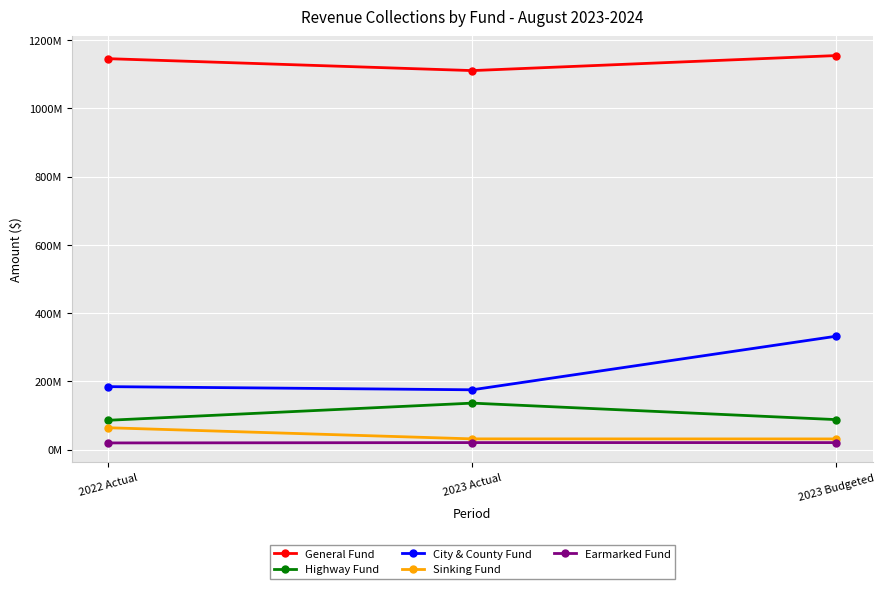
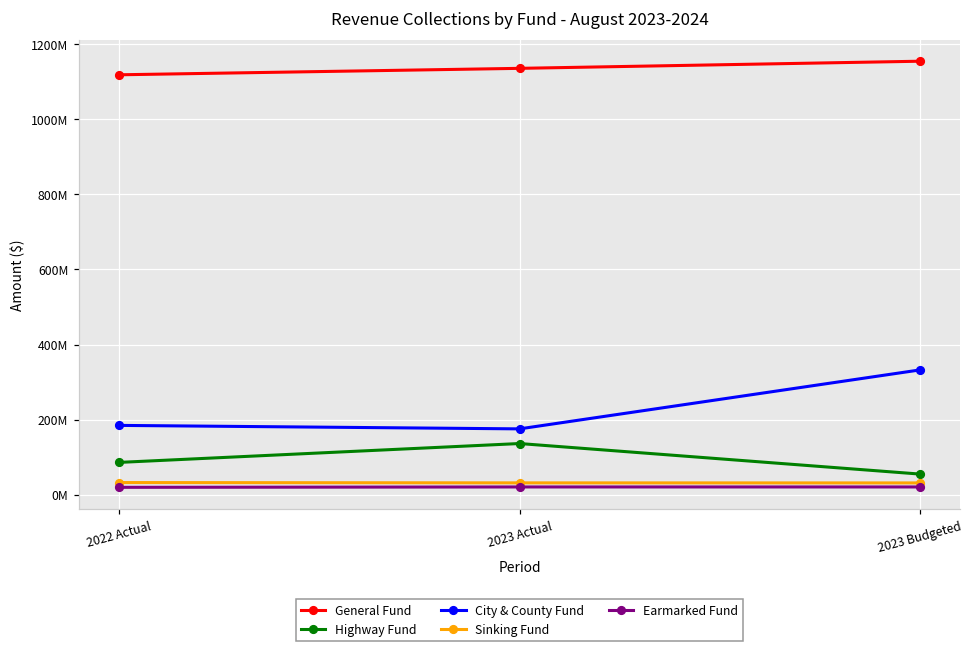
General Fund, 2022 Actual: 1150000000 -> 1120000000
Sinking Fund, 2022 Actual: 60000000 -> 30000000
General Fund, 2023 Actual: 1110000000 -> 1140000000
Highway Fund, 2023 Budgeted: 90000000 -> 60000000
